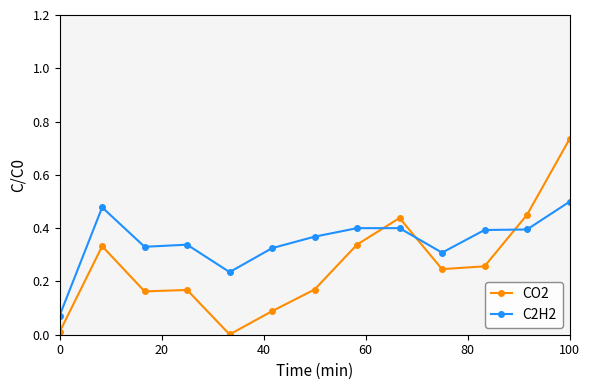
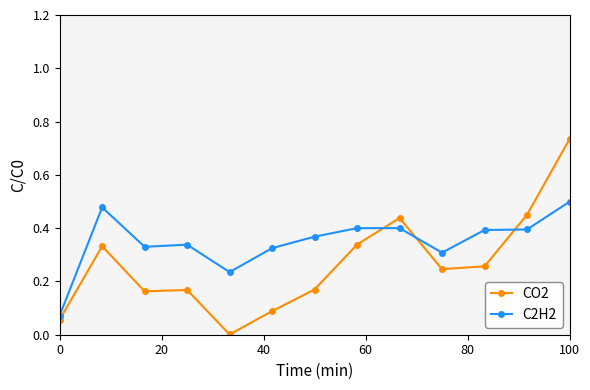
CO2, 0: 0.01 -> 0.06
